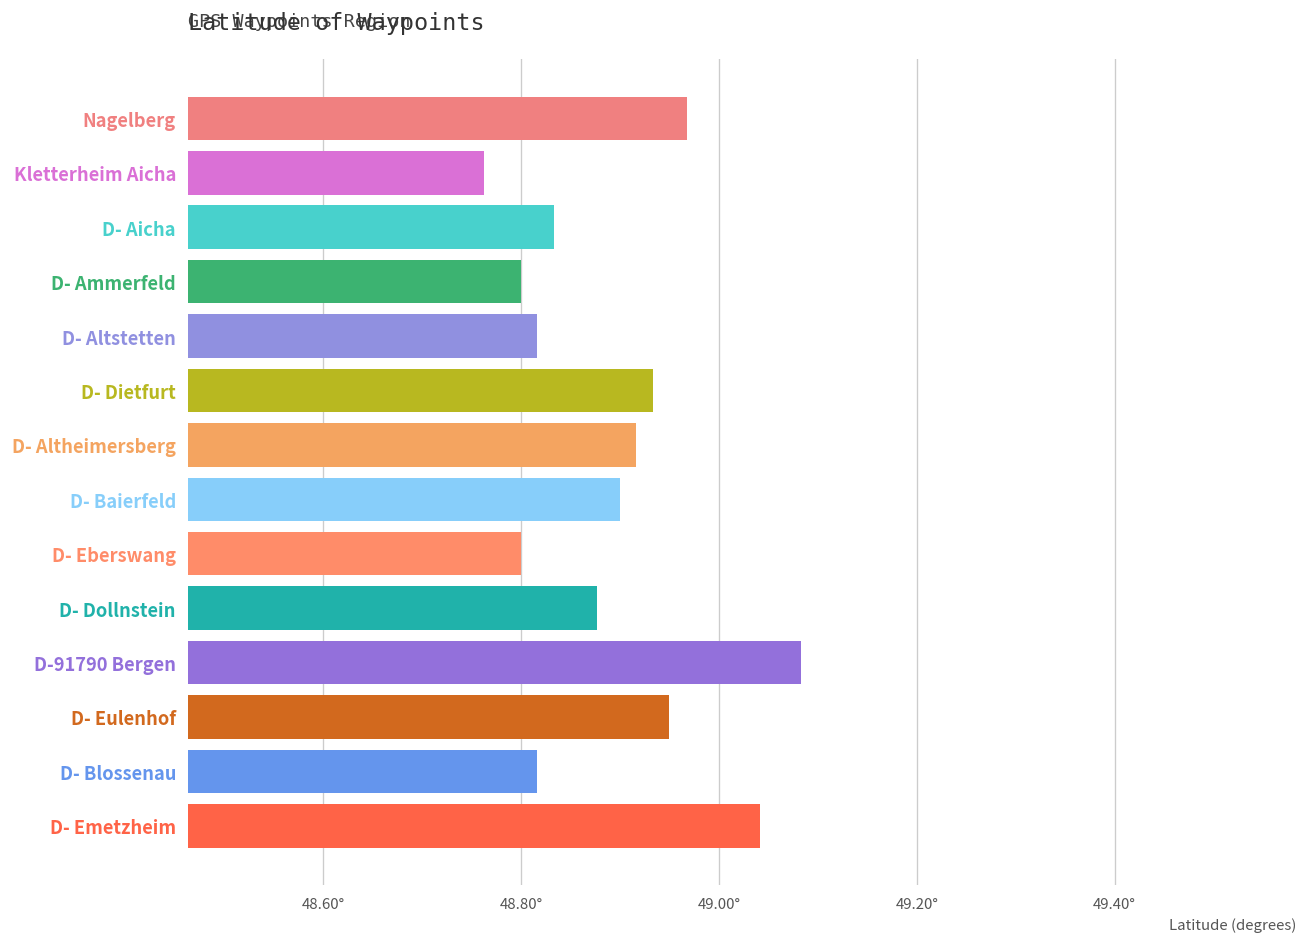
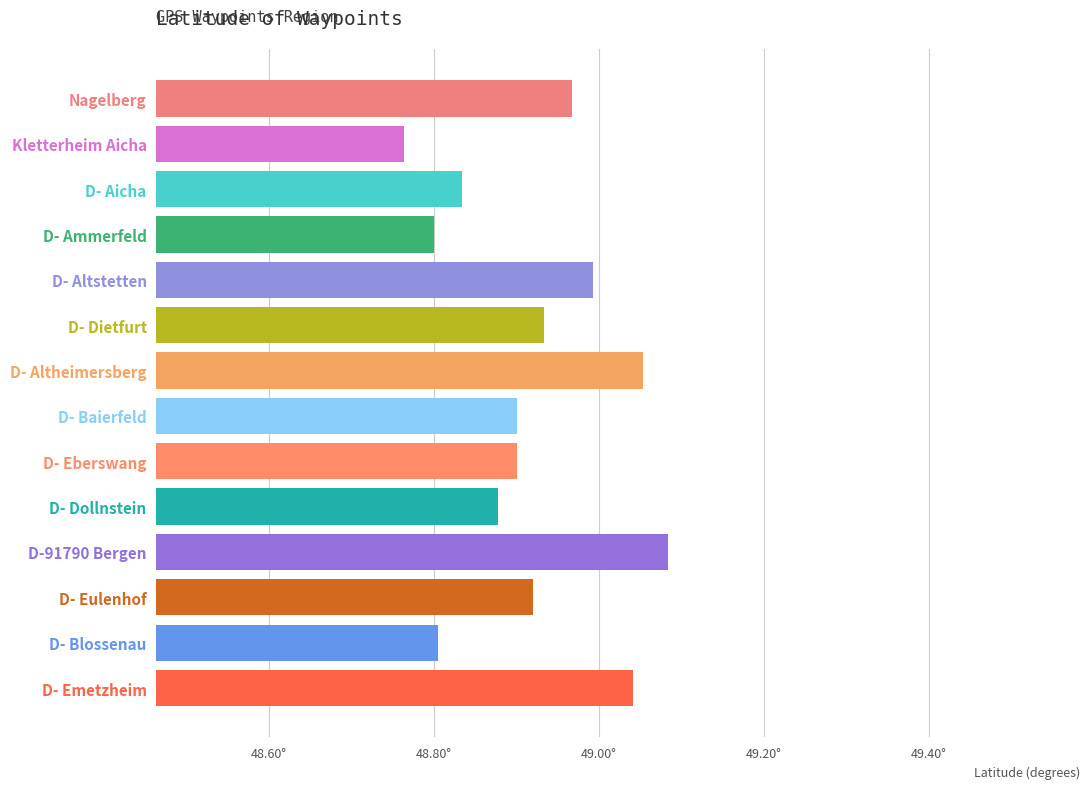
D- Altstetten: 48.82° -> 48.99°
D- Altheimersberg: 48.92° -> 49.05°
D- Eberswang: 48.8° -> 48.9°
D- Eulenhof: 48.95° -> 48.92°
D- Blossenau: 48.82° -> 48.81°
